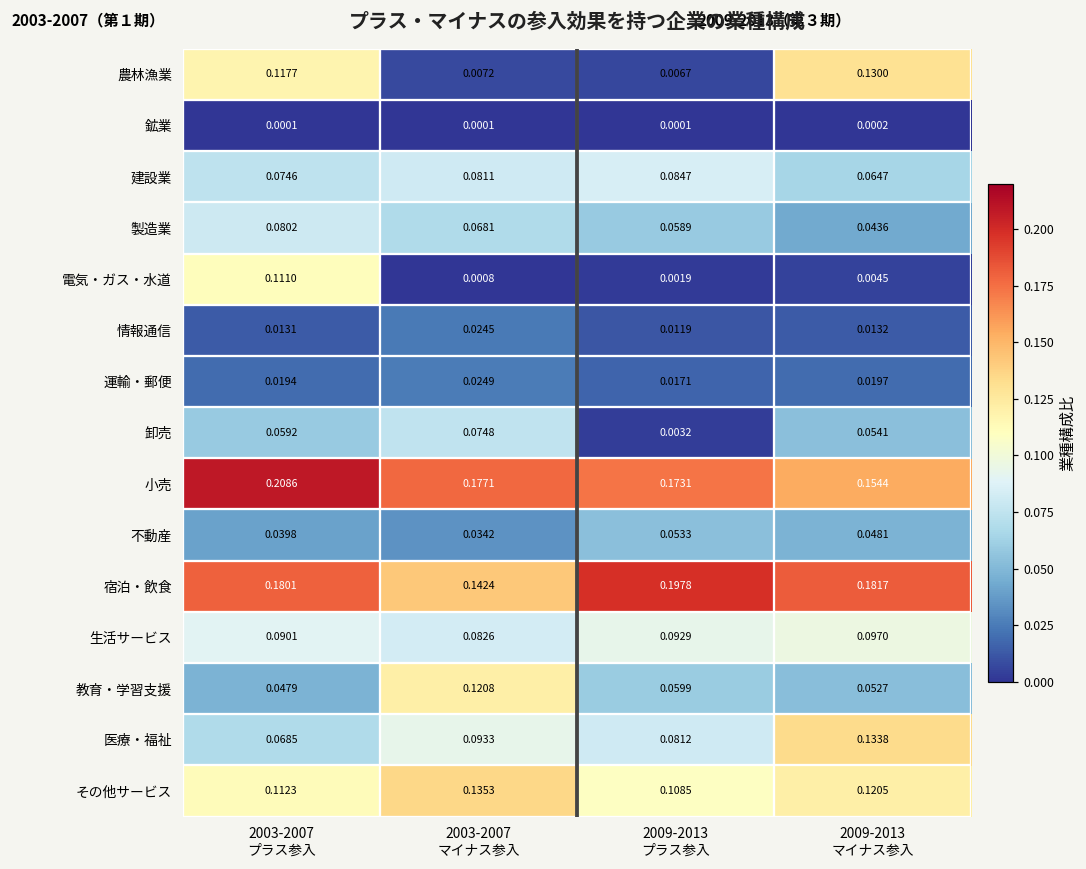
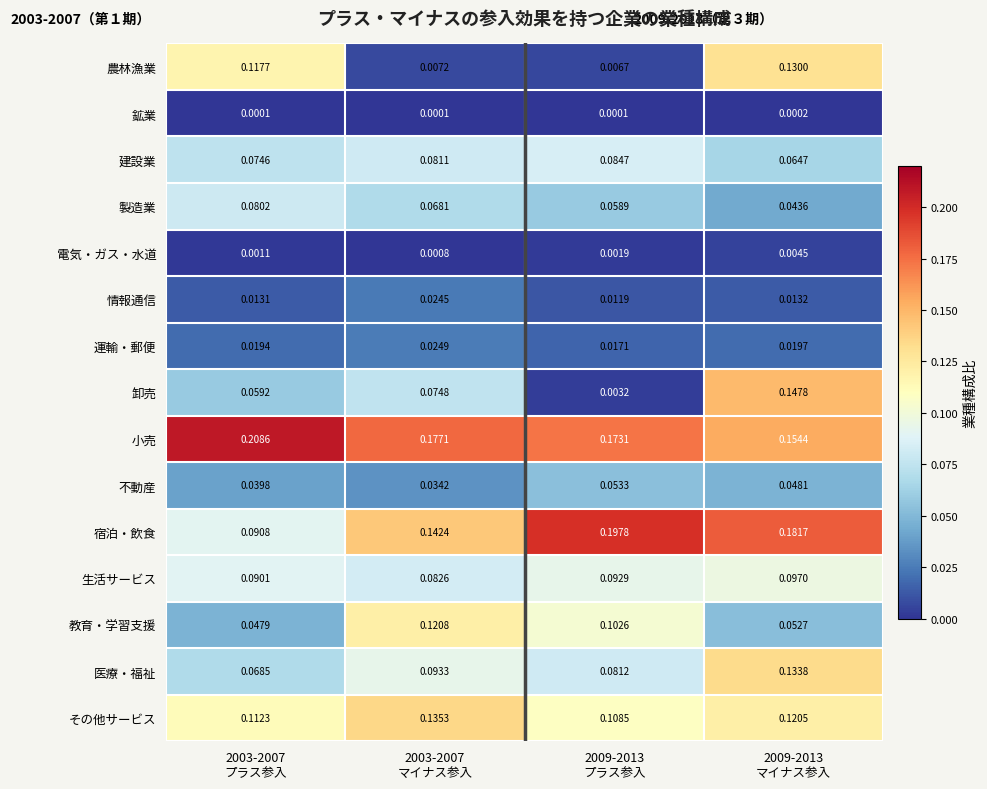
電気・ガス・水道, 2003-2007 プラス参入: 0.1110 -> 0.0011
卸売, 2009-2013 マイナス参入: 0.0541 -> 0.1478
宿泊・飲食, 2003-2007 プラス参入: 0.1801 -> 0.0908
教育・学習支援, 2009-2013 プラス参入: 0.0599 -> 0.1026
